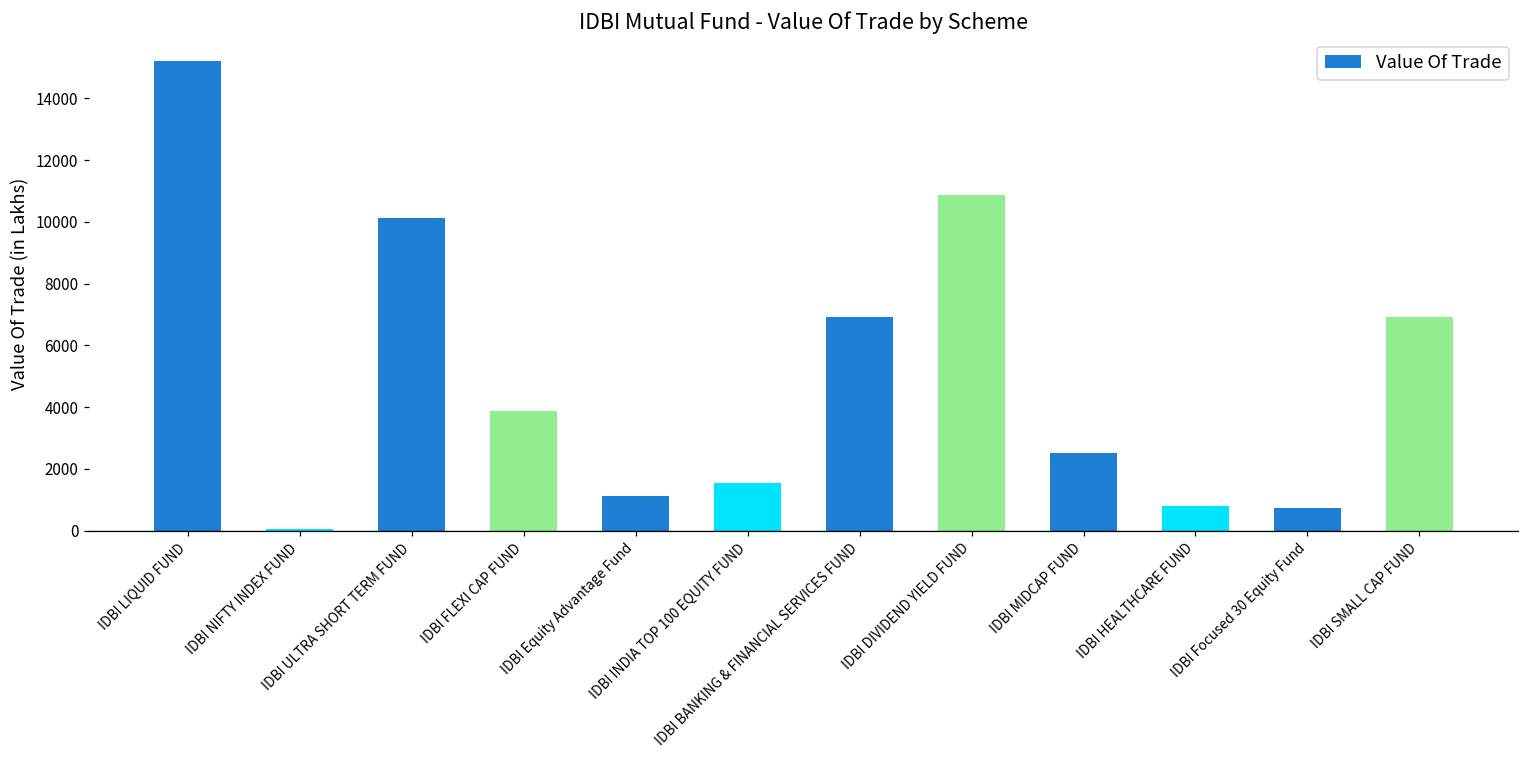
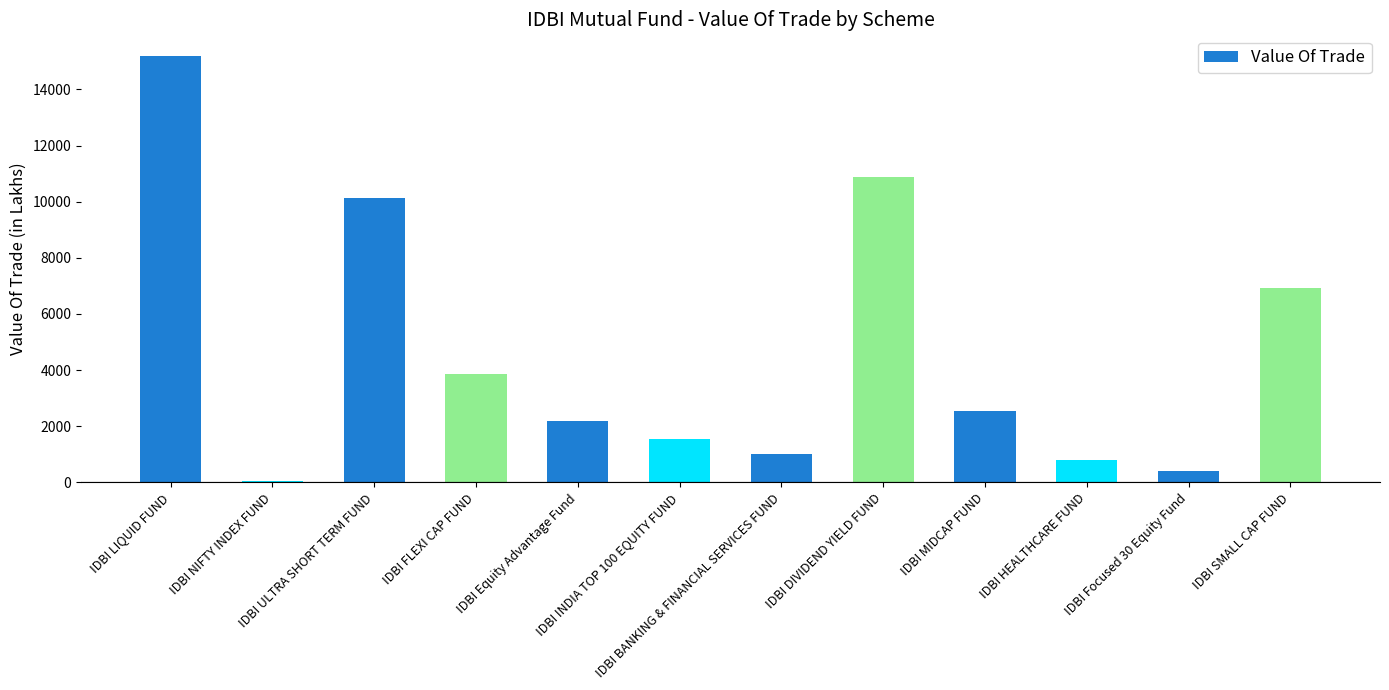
IDBI Equity Advantage Fund: 1100 -> 2200
IDBI BANKING & FINANCIAL SERVICES FUND: 6900 -> 1000
IDBI Focused 30 Equity Fund: 700 -> 400
